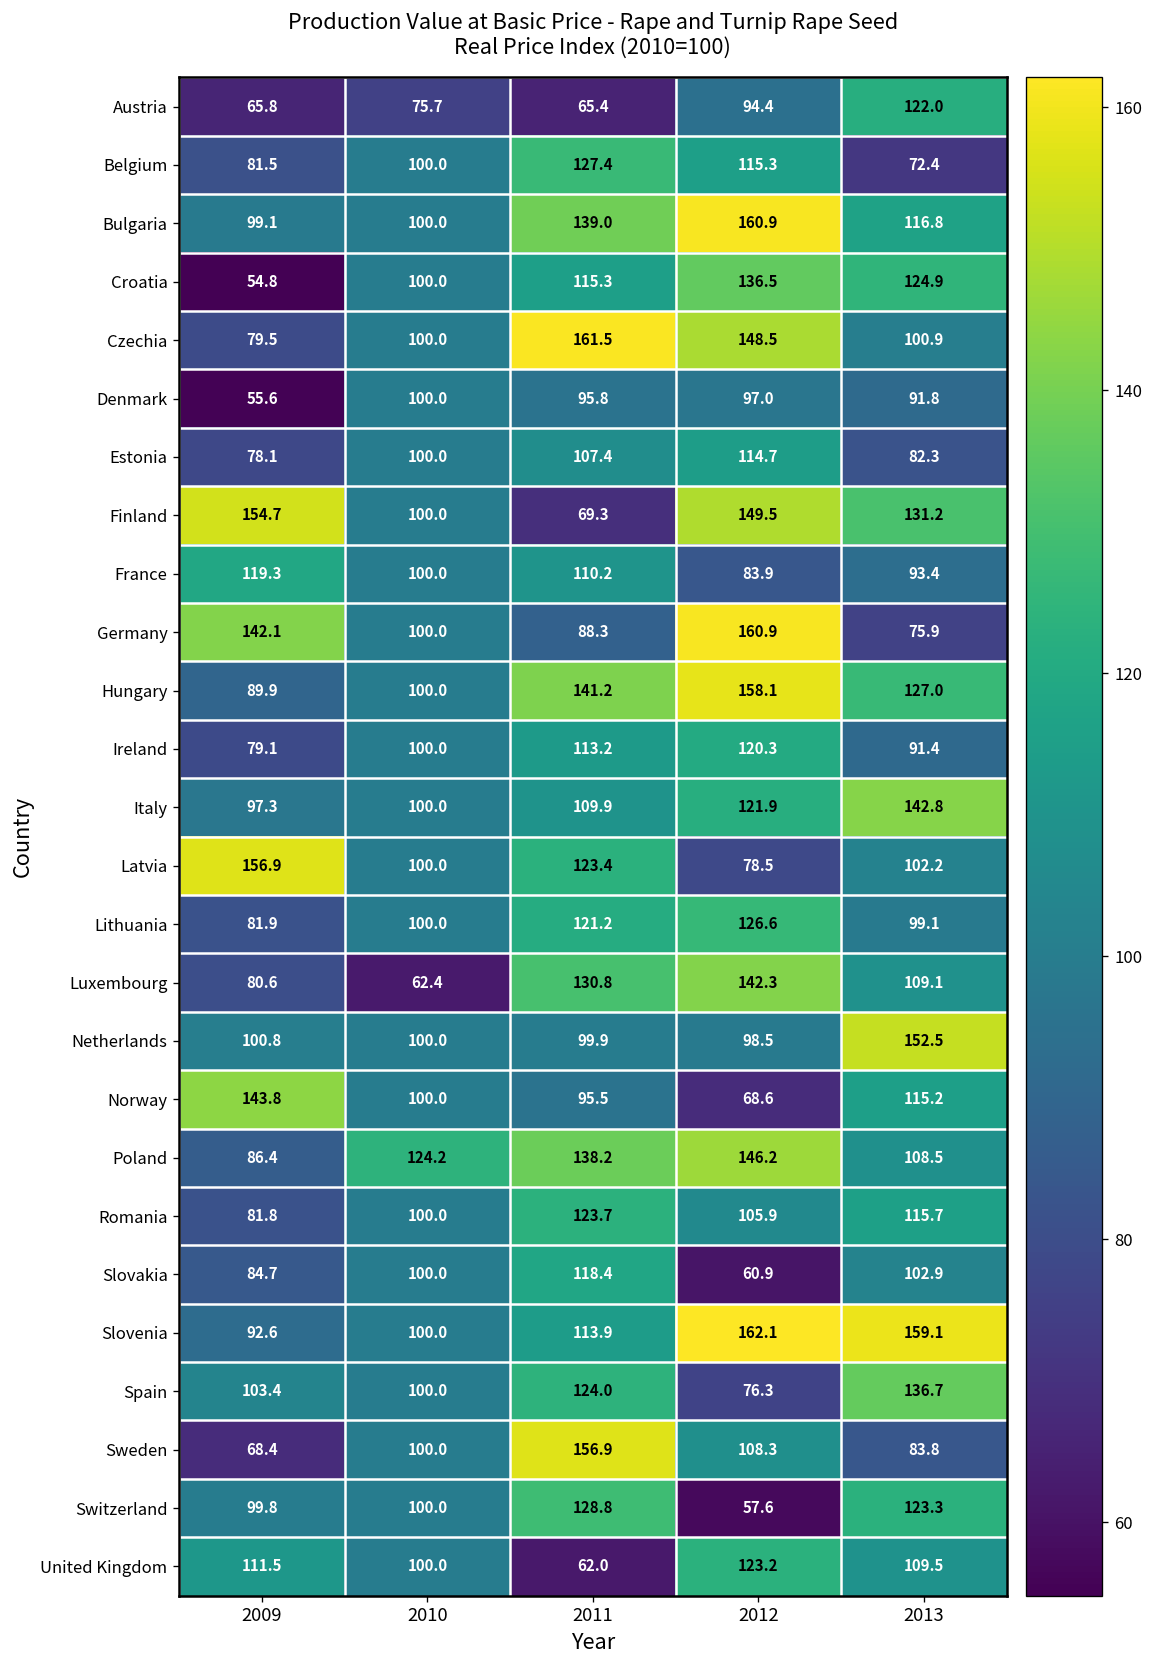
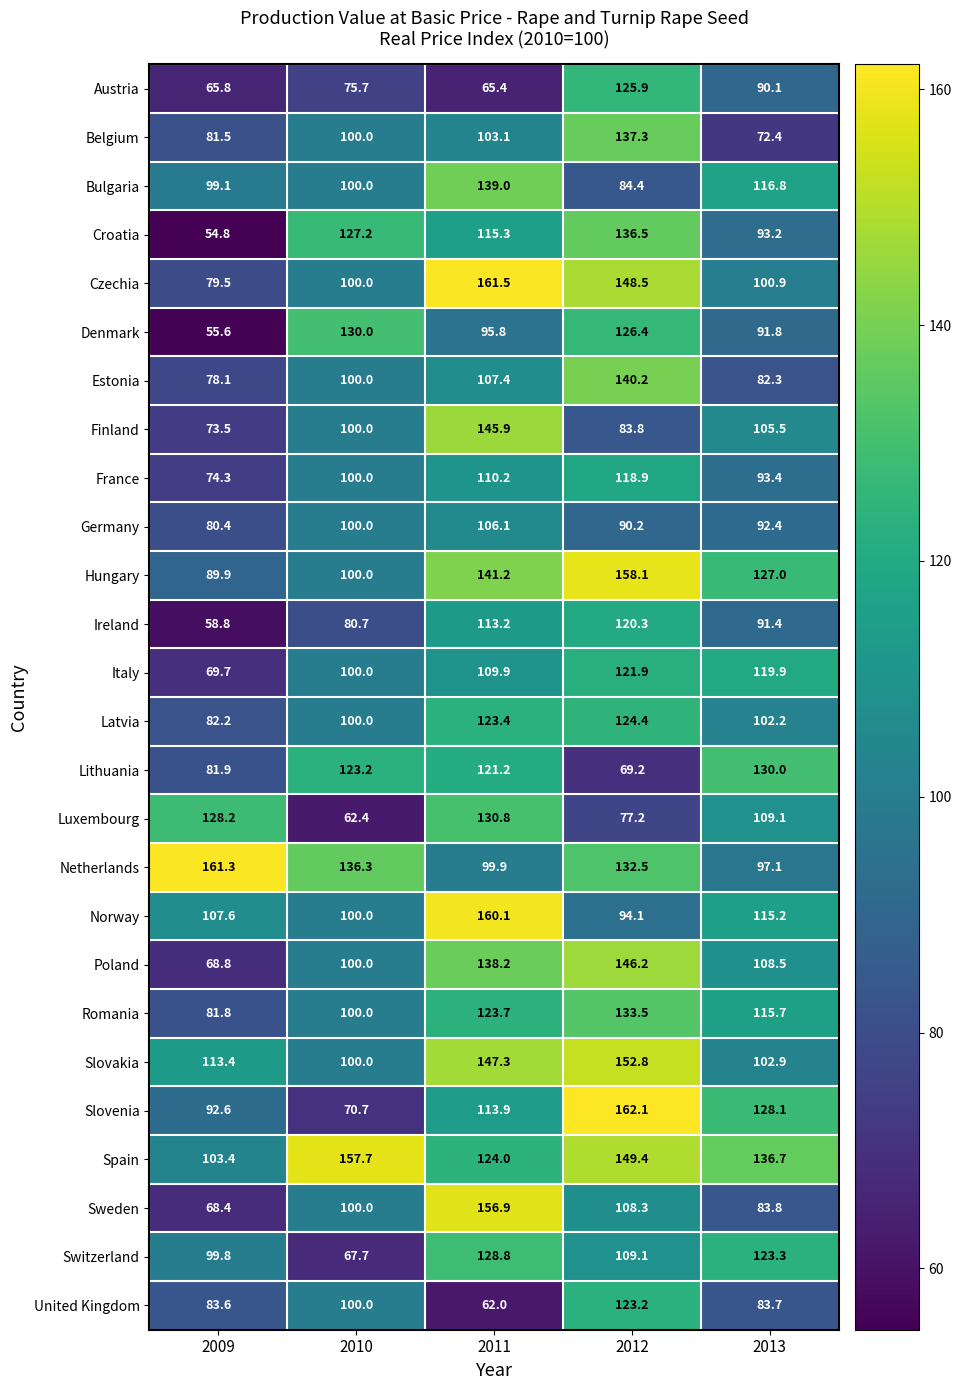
Austria, 2012: 94.4 -> 125.9
Austria, 2013: 122.0 -> 90.1
Belgium, 2011: 127.4 -> 103.1
Belgium, 2012: 115.3 -> 137.3
Bulgaria, 2012: 160.9 -> 84.4
Croatia, 2010: 100.0 -> 127.2
Croatia, 2013: 124.9 -> 93.2
Denmark, 2010: 100.0 -> 130.0
Denmark, 2012: 97.0 -> 126.4
Estonia, 2012: 114.7 -> 140.2
Finland, 2009: 154.7 -> 73.5
Finland, 2011: 69.3 -> 145.9
Finland, 2012: 149.5 -> 83.8
Finland, 2013: 131.2 -> 105.5
France, 2009: 119.3 -> 74.3
France, 2012: 83.9 -> 118.9
Germany, 2009: 142.1 -> 80.4
Germany, 2011: 88.3 -> 106.1
Germany, 2012: 160.9 -> 90.2
Germany, 2013: 75.9 -> 92.4
Ireland, 2009: 79.1 -> 58.8
Ireland, 2010: 100.0 -> 80.7
Italy, 2009: 97.3 -> 69.7
Italy, 2013: 142.8 -> 119.9
Latvia, 2009: 156.9 -> 82.2
Latvia, 2012: 78.5 -> 124.4
Lithuania, 2010: 100.0 -> 123.2
Lithuania, 2012: 126.6 -> 69.2
Lithuania, 2013: 99.1 -> 130.0
Luxembourg, 2009: 80.6 -> 128.2
Luxembourg, 2012: 142.3 -> 77.2
Netherlands, 2009: 100.8 -> 161.3
Netherlands, 2010: 100.0 -> 136.3
Netherlands, 2012: 98.5 -> 132.5
Netherlands, 2013: 152.5 -> 97.1
Norway, 2009: 143.8 -> 107.6
Norway, 2011: 95.5 -> 160.1
Norway, 2012: 68.6 -> 94.1
Poland, 2009: 86.4 -> 68.8
Poland, 2010: 124.2 -> 100.0
Romania, 2012: 105.9 -> 133.5
Slovakia, 2009: 84.7 -> 113.4
Slovakia, 2011: 118.4 -> 147.3
Slovakia, 2012: 60.9 -> 152.8
Slovenia, 2010: 100.0 -> 70.7
Slovenia, 2013: 159.1 -> 128.1
Spain, 2010: 100.0 -> 157.7
Spain, 2012: 76.3 -> 149.4
Switzerland, 2010: 100.0 -> 67.7
Switzerland, 2012: 57.6 -> 109.1
United Kingdom, 2009: 111.5 -> 83.6
United Kingdom, 2013: 109.5 -> 83.7
